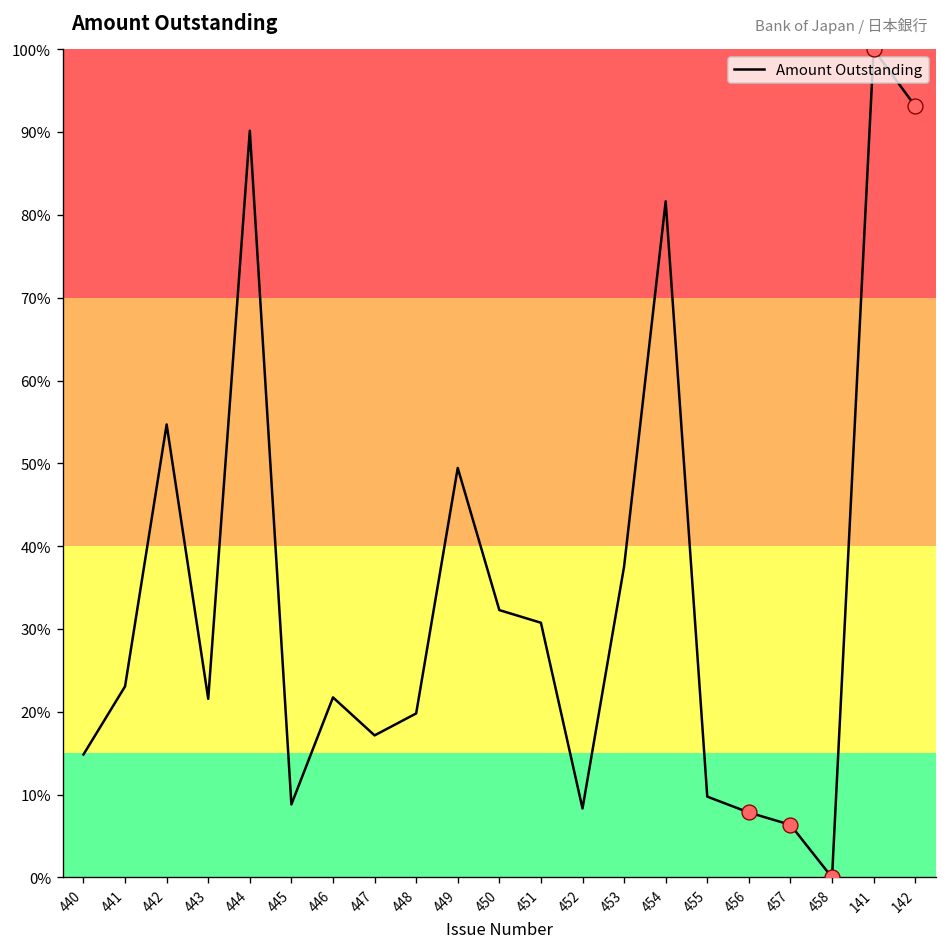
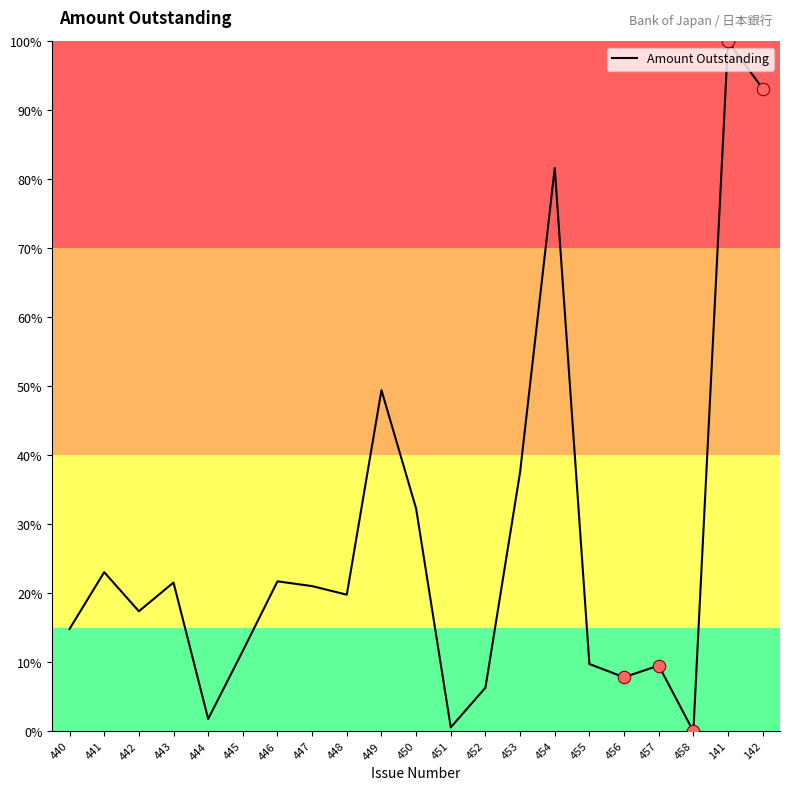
Amount Outstanding, 442: 55% -> 17%
Amount Outstanding, 444: 90% -> 2%
Amount Outstanding, 445: 9% -> 12%
Amount Outstanding, 447: 17% -> 21%
Amount Outstanding, 451: 31% -> 1%
Amount Outstanding, 452: 8% -> 6%
Amount Outstanding, 457: 6% -> 10%
